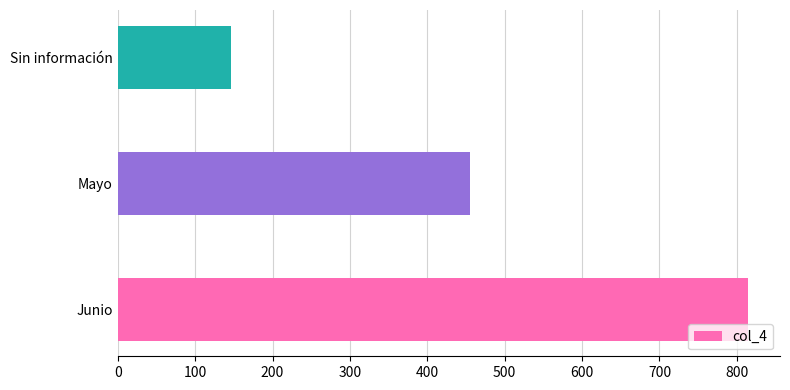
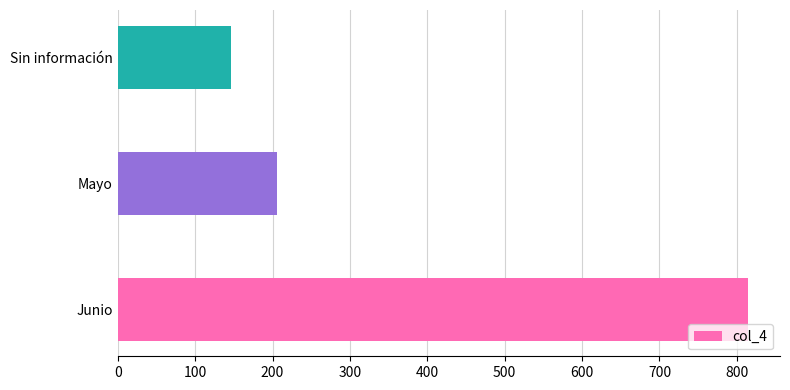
Mayo: 460 -> 210
